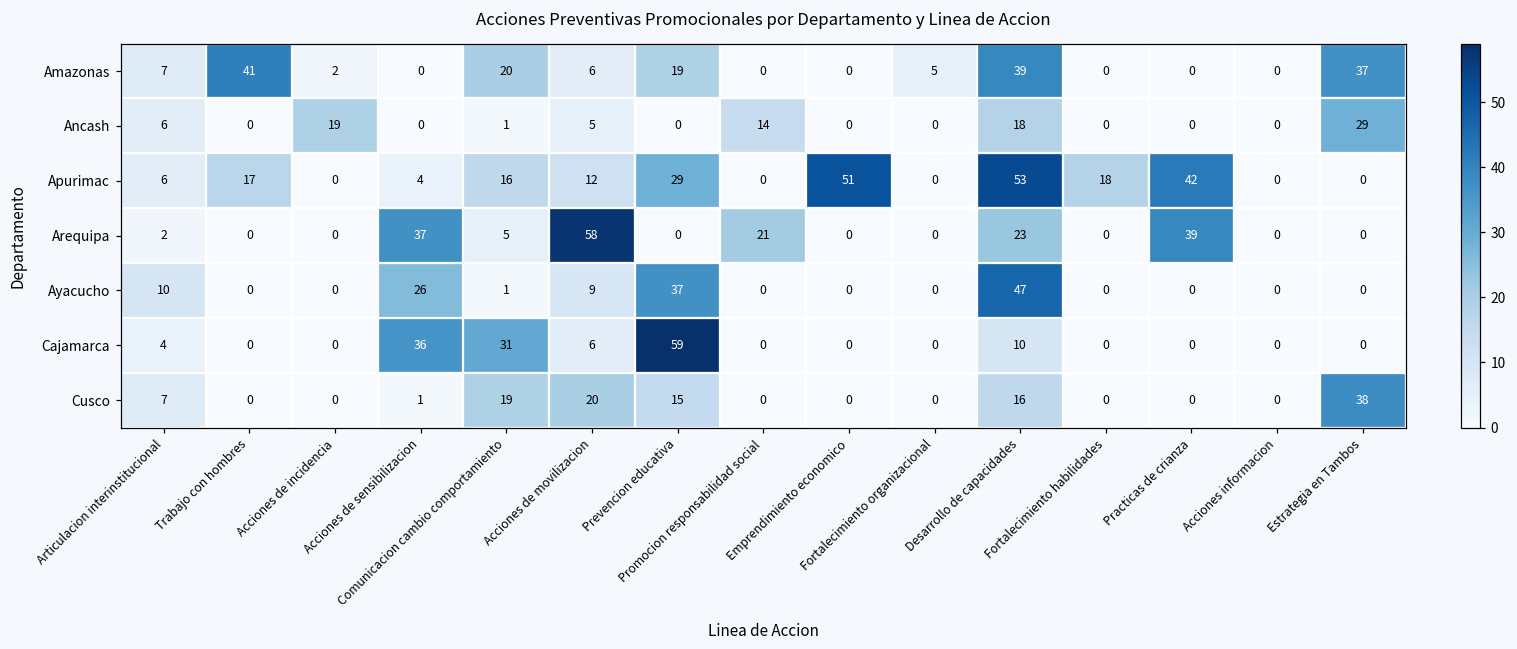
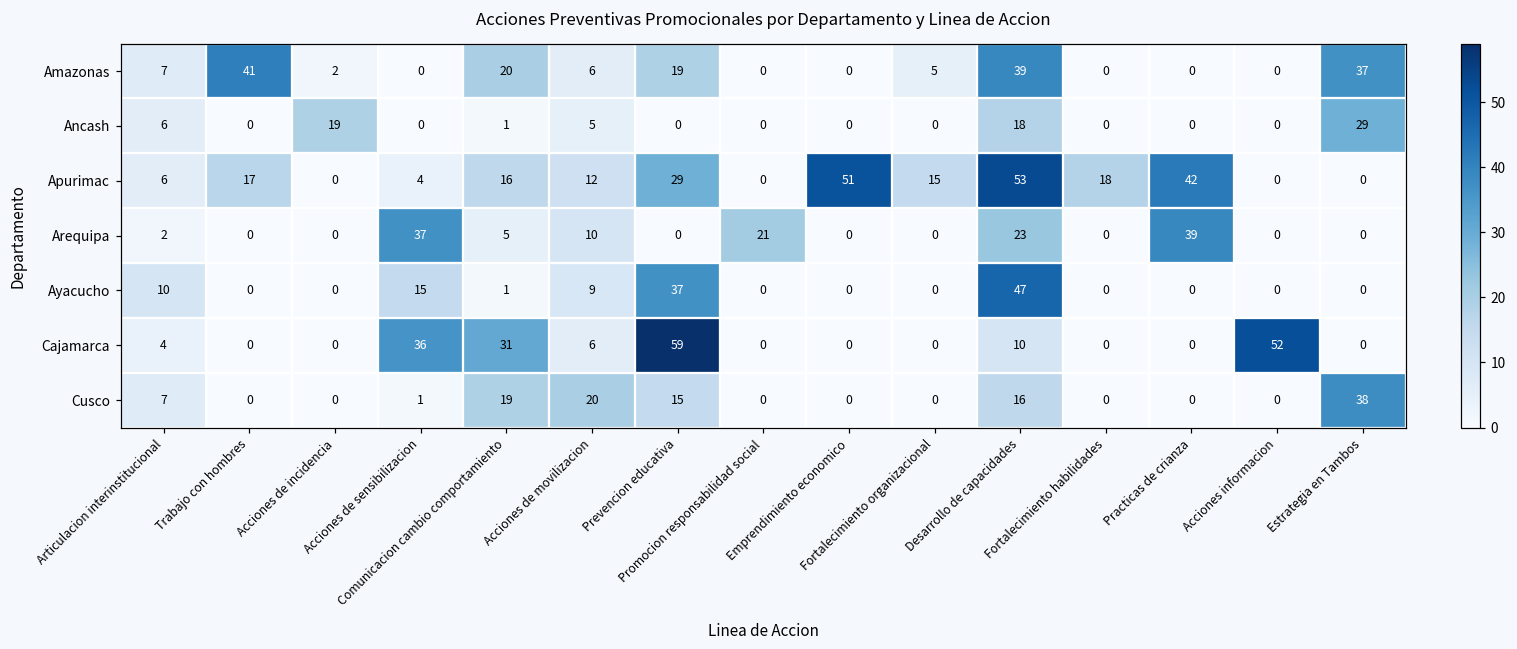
Ancash, Promocion responsabilidad social: 14 -> 0
Apurimac, Fortalecimiento organizacional: 0 -> 15
Arequipa, Acciones de movilizacion: 58 -> 10
Ayacucho, Acciones de sensibilizacion: 26 -> 15
Cajamarca, Acciones informacion: 0 -> 52
